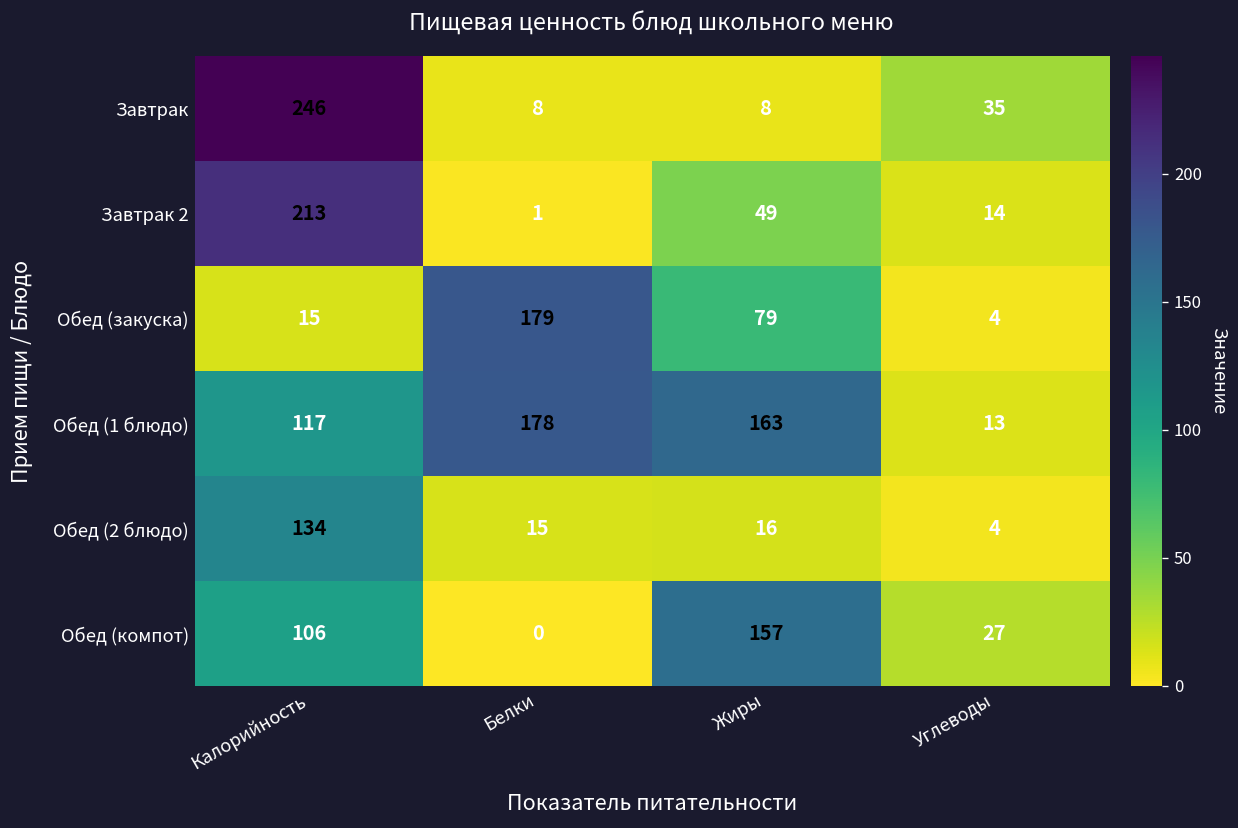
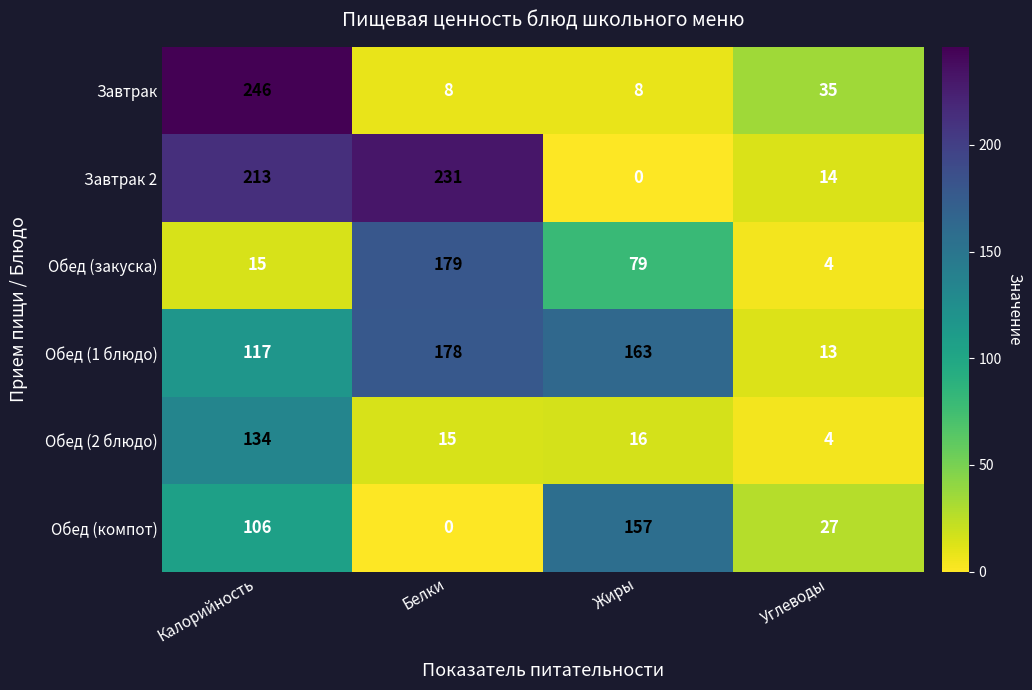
Завтрак 2, Белки: 1 -> 231
Завтрак 2, Жиры: 49 -> 0
